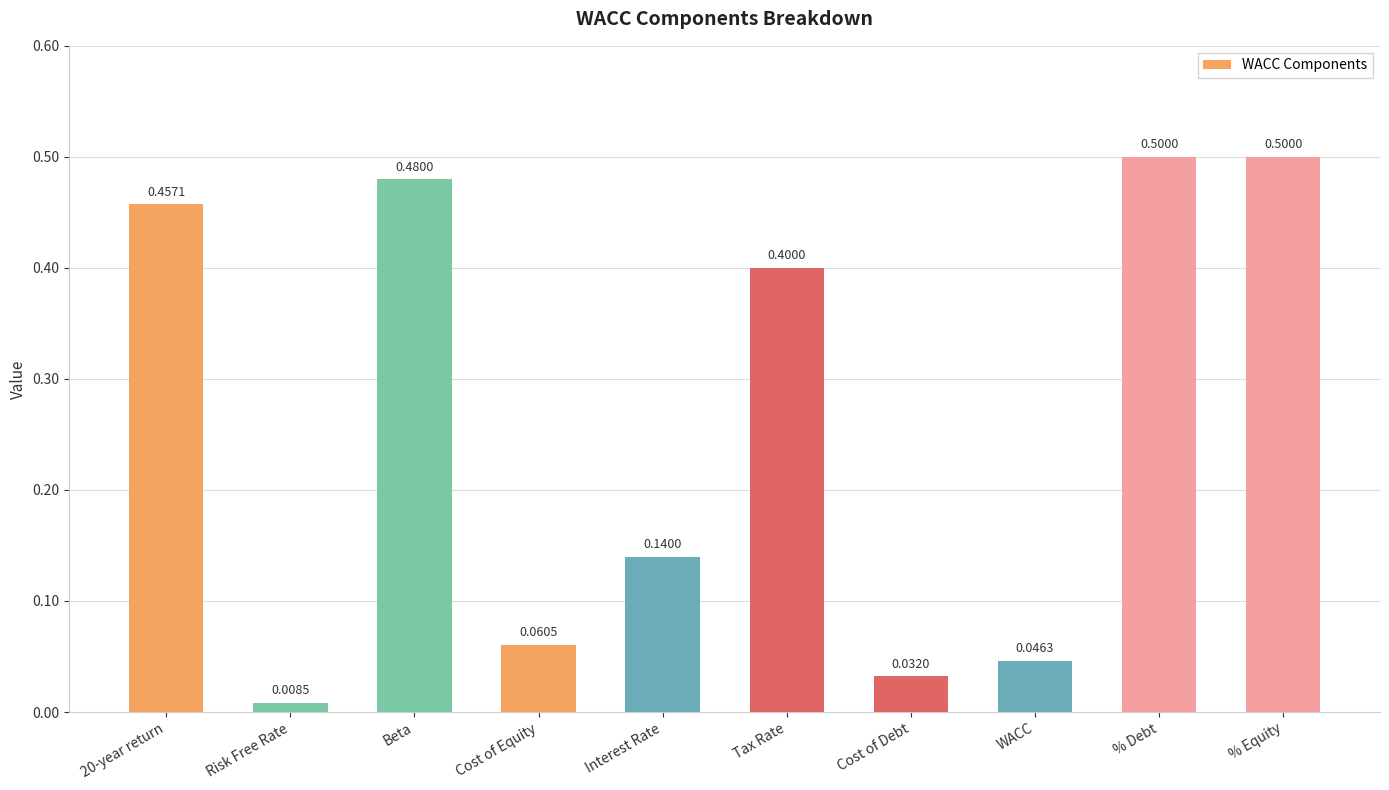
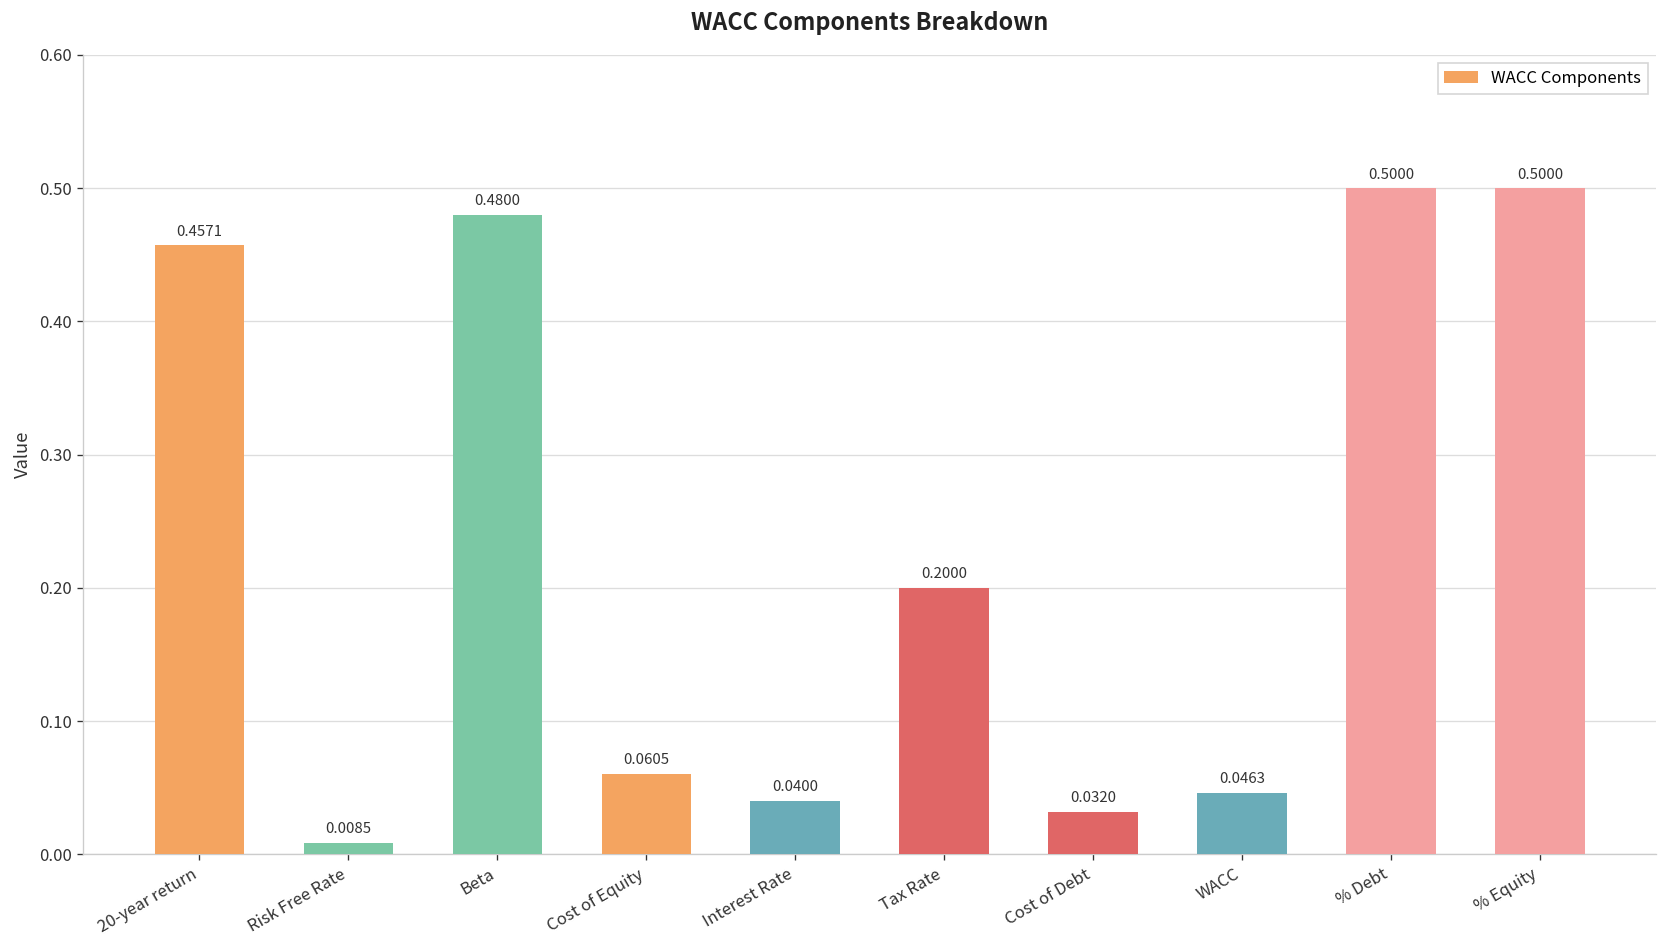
Interest Rate: 0.1400 -> 0.0400
Tax Rate: 0.4000 -> 0.2000
